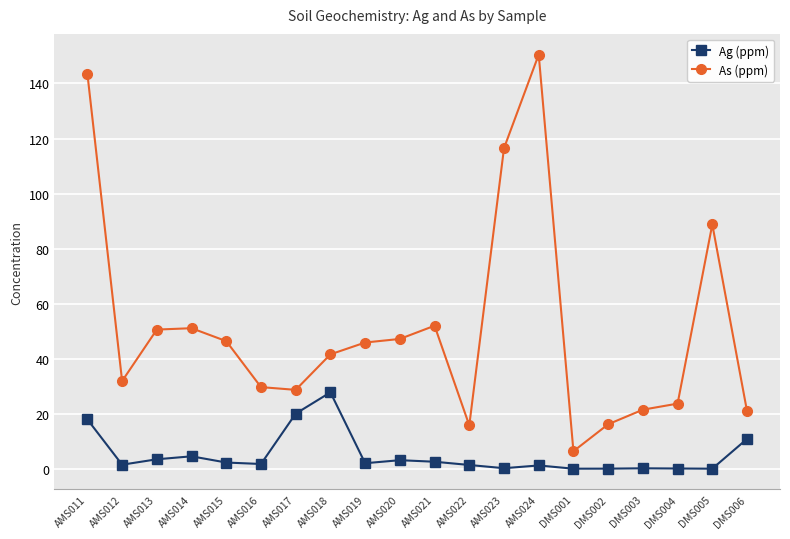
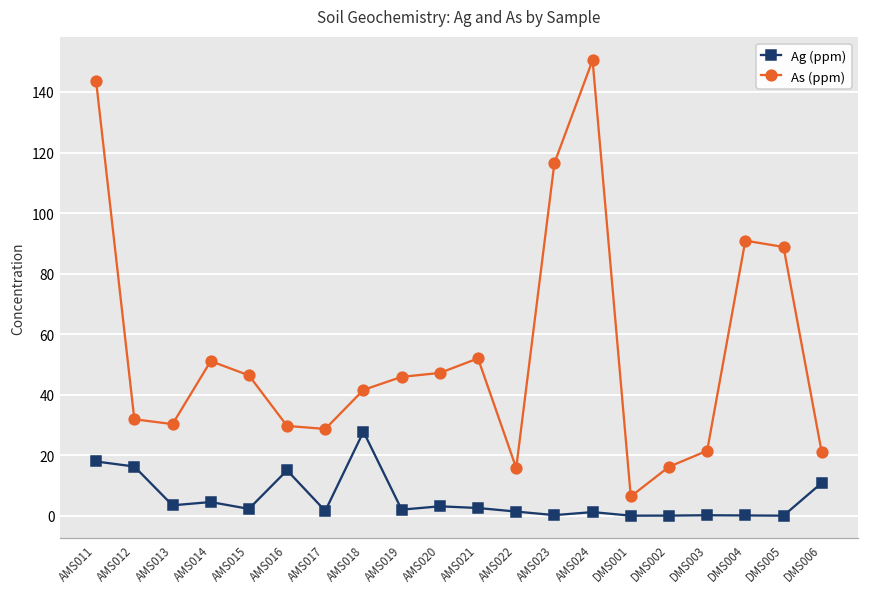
Ag (ppm), AMS012: 2 -> 16
As (ppm), AMS013: 51 -> 30
Ag (ppm), AMS016: 2 -> 15
Ag (ppm), AMS017: 20 -> 2
As (ppm), DMS004: 24 -> 91
